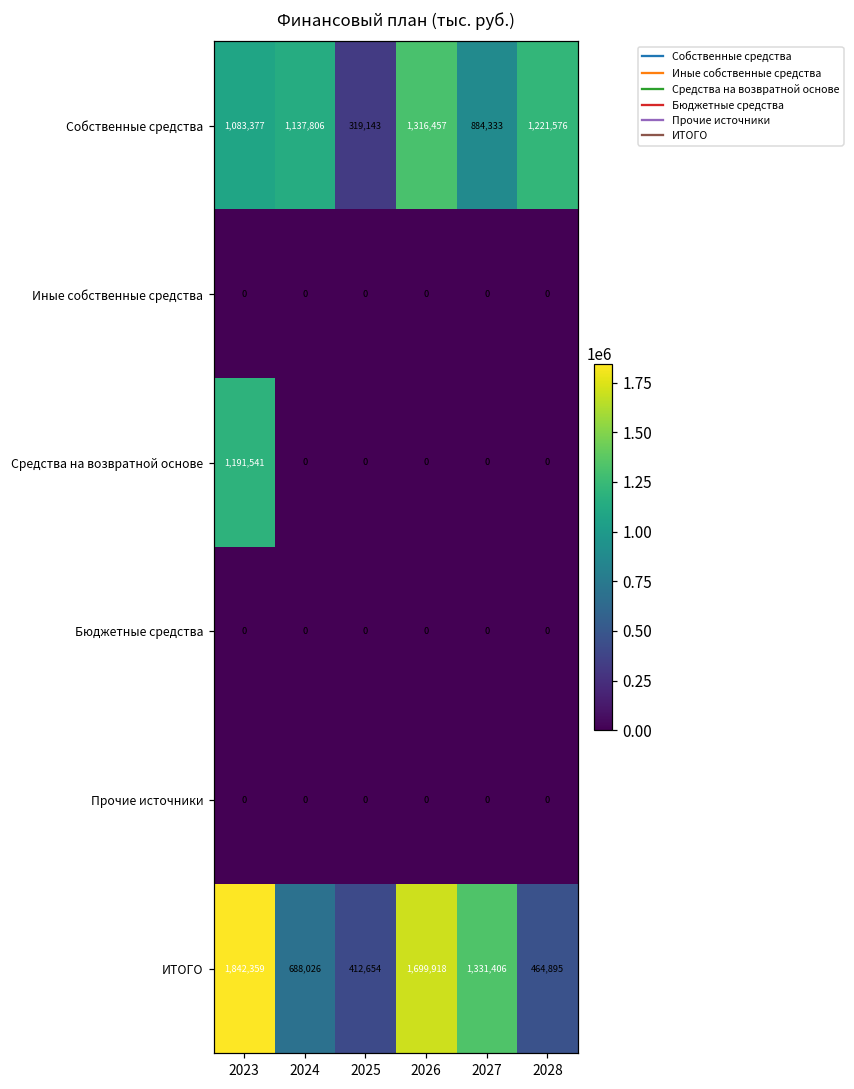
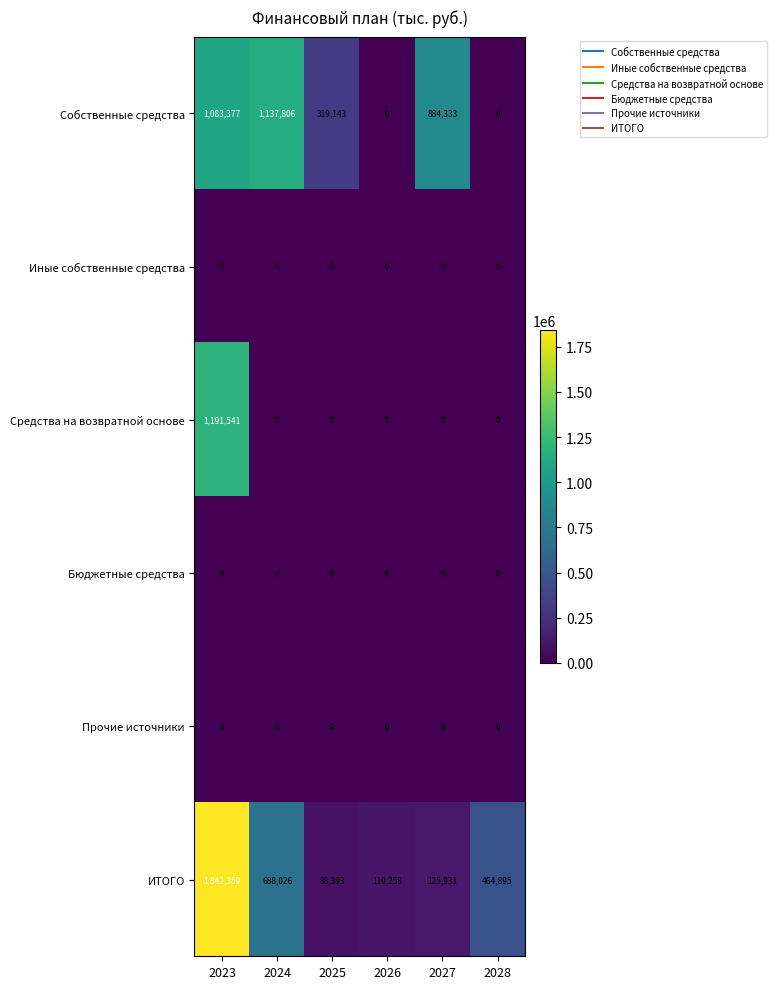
Собственные средства, 2026: 1,316,457 -> 0
Собственные средства, 2028: 1,221,576 -> 0
ИТОГО, 2025: 412,654 -> 88,393
ИТОГО, 2026: 1,699,918 -> 110,258
ИТОГО, 2027: 1,331,406 -> 125,931
